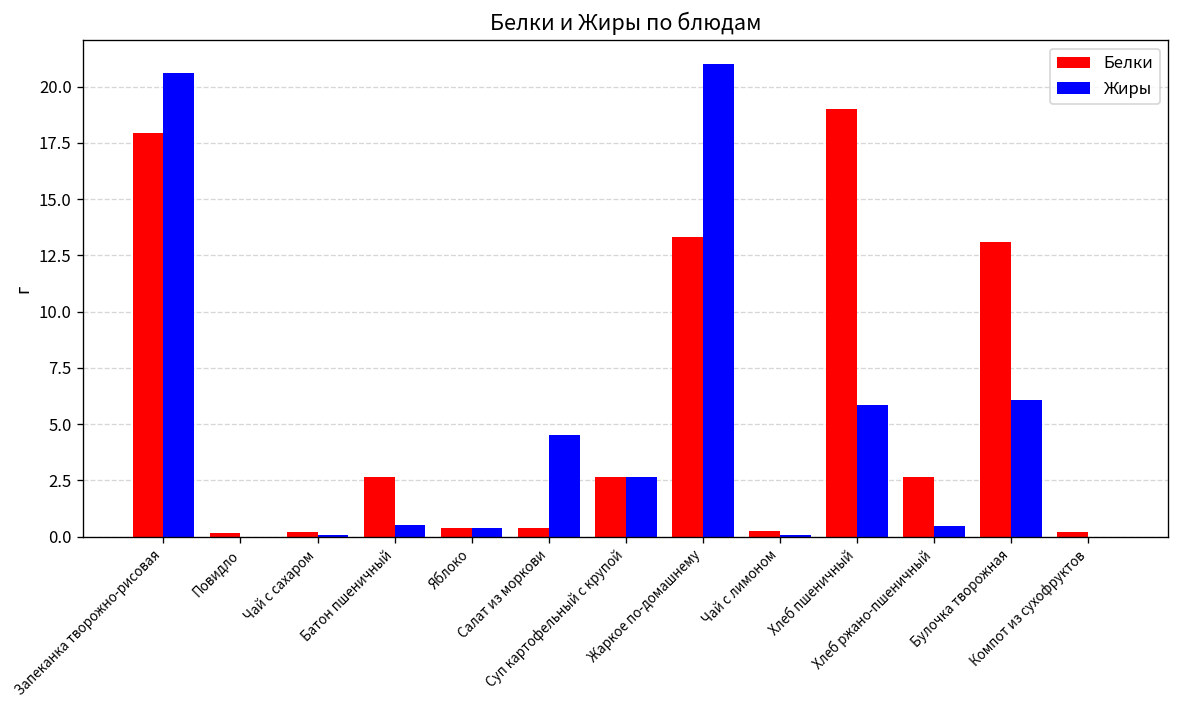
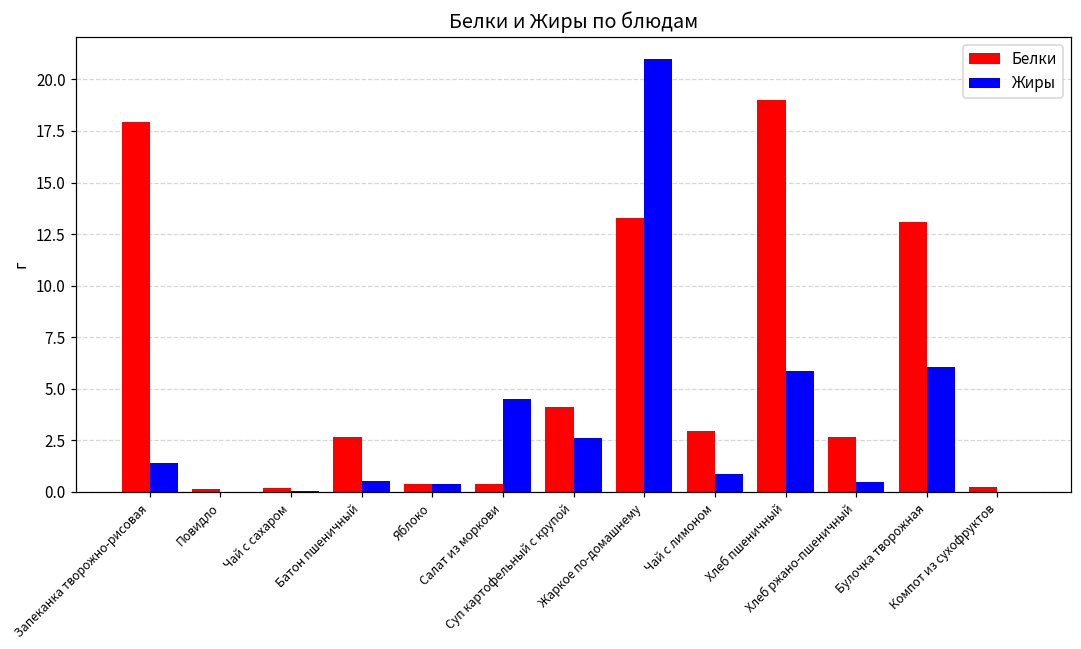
Жиры, Запеканка творожно-рисовая: 20.6 -> 1.4
Белки, Суп картофельный с крупой: 2.6 -> 4.1
Белки, Чай с лимоном: 0.3 -> 3.0
Жиры, Чай с лимоном: 0.1 -> 0.9
